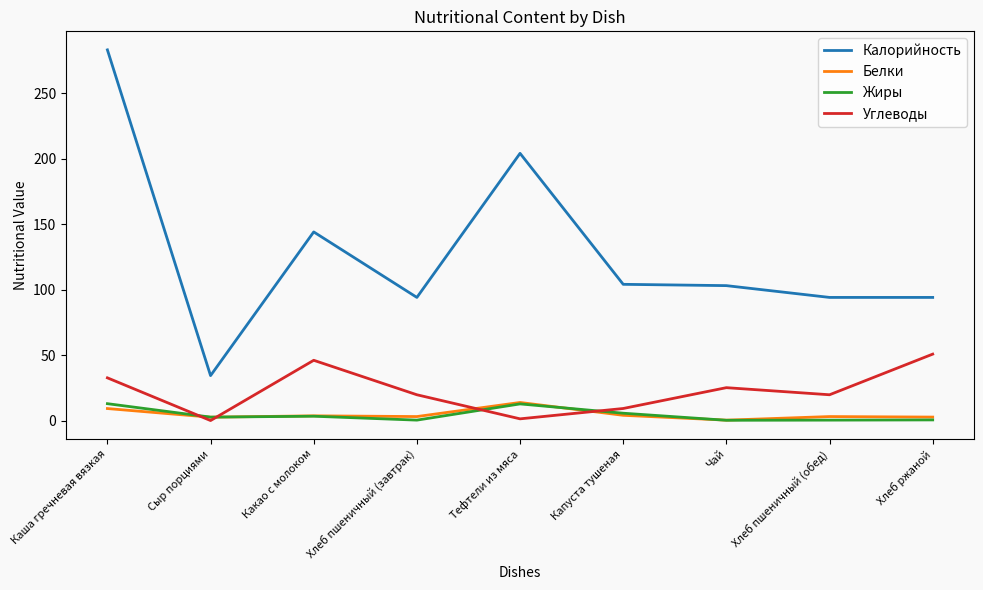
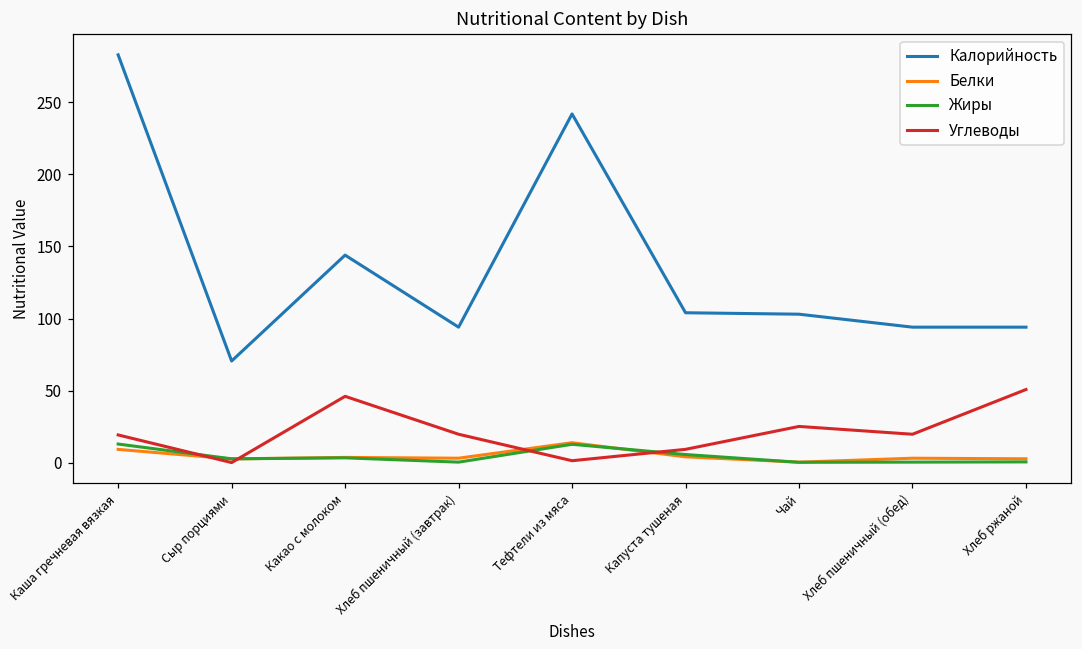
Углеводы, Каша гречневая вязкая: 33 -> 19
Калорийность, Сыр порциями: 34 -> 71
Калорийность, Тефтели из мяса: 204 -> 242
